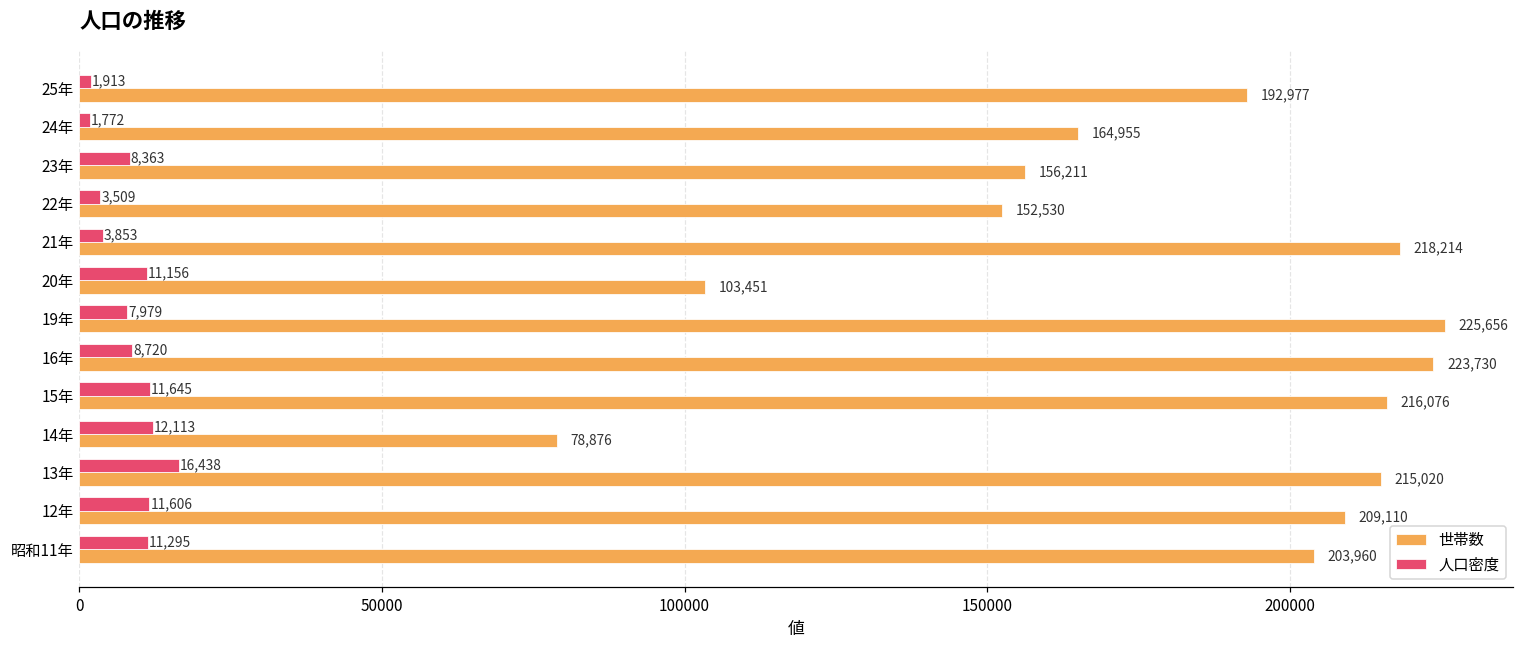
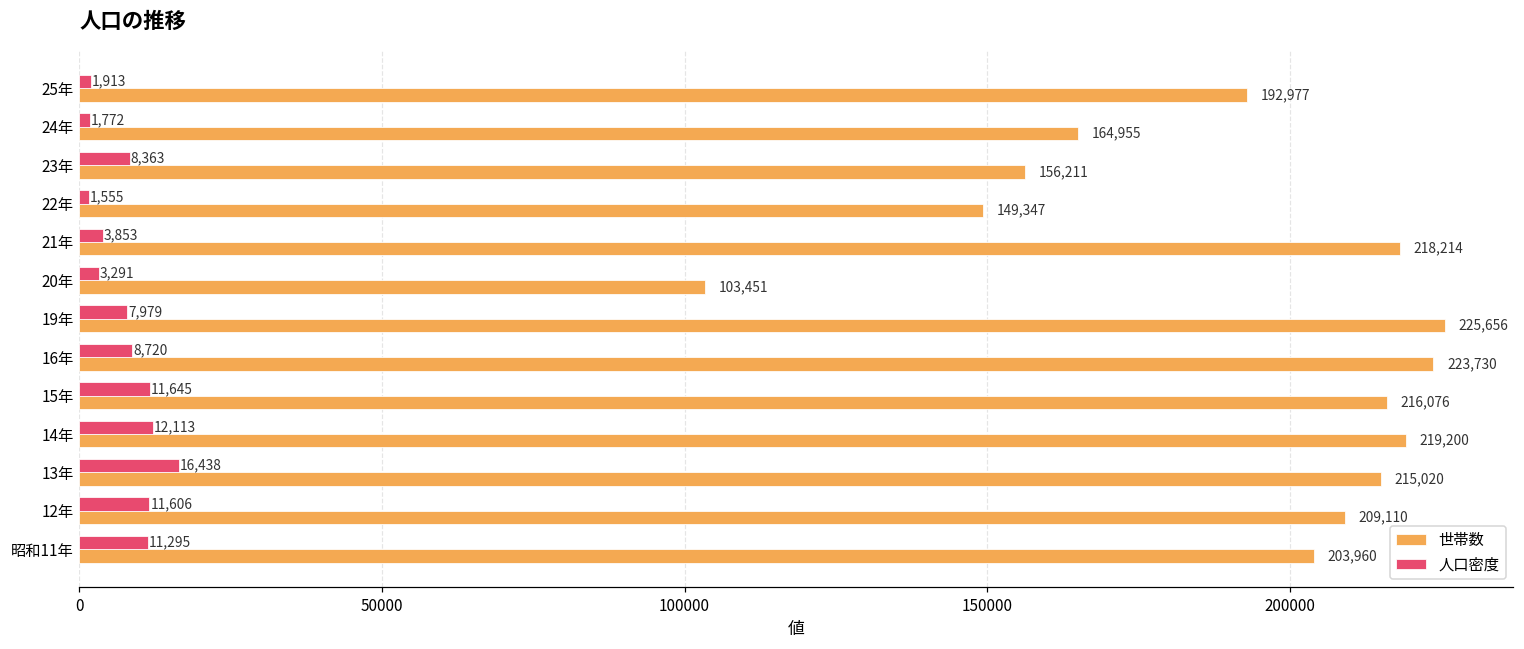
人口密度, 22年: 3,509 -> 1,555
世帯数, 22年: 152,530 -> 149,347
人口密度, 20年: 11,156 -> 3,291
世帯数, 14年: 78,876 -> 219,200
